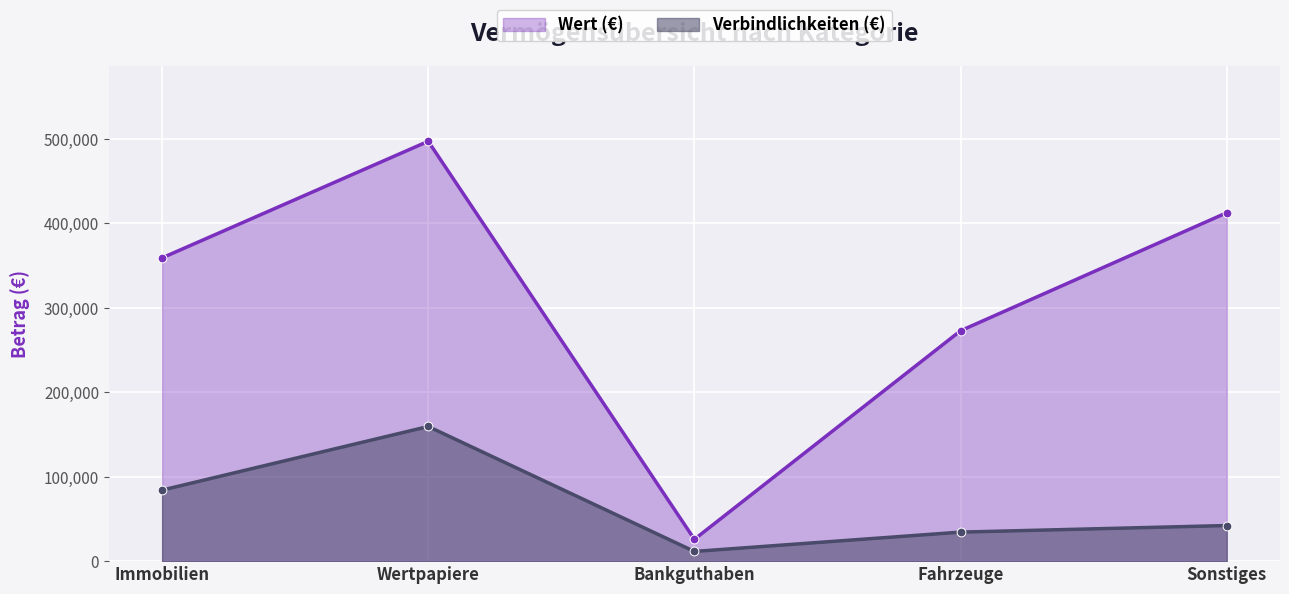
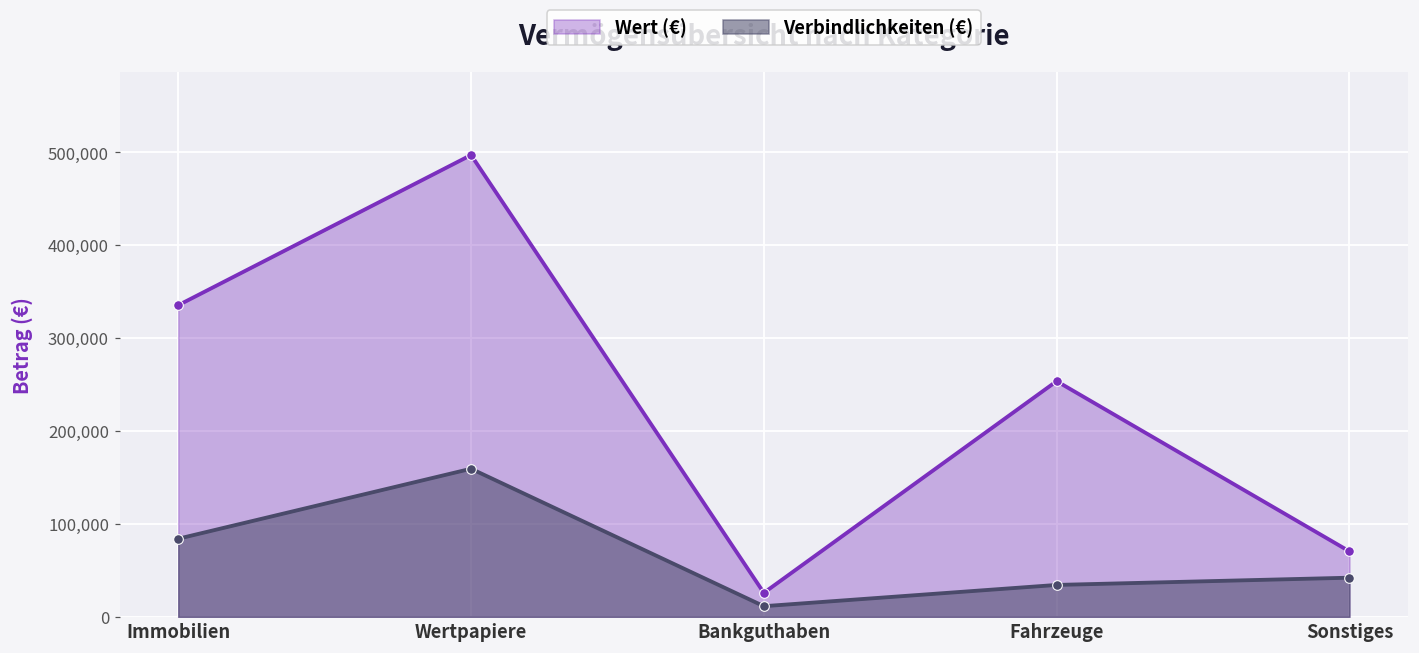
Wert (€), Immobilien: 360,000 -> 340,000
Wert (€), Fahrzeuge: 270,000 -> 250,000
Wert (€), Sonstiges: 410,000 -> 70,000
